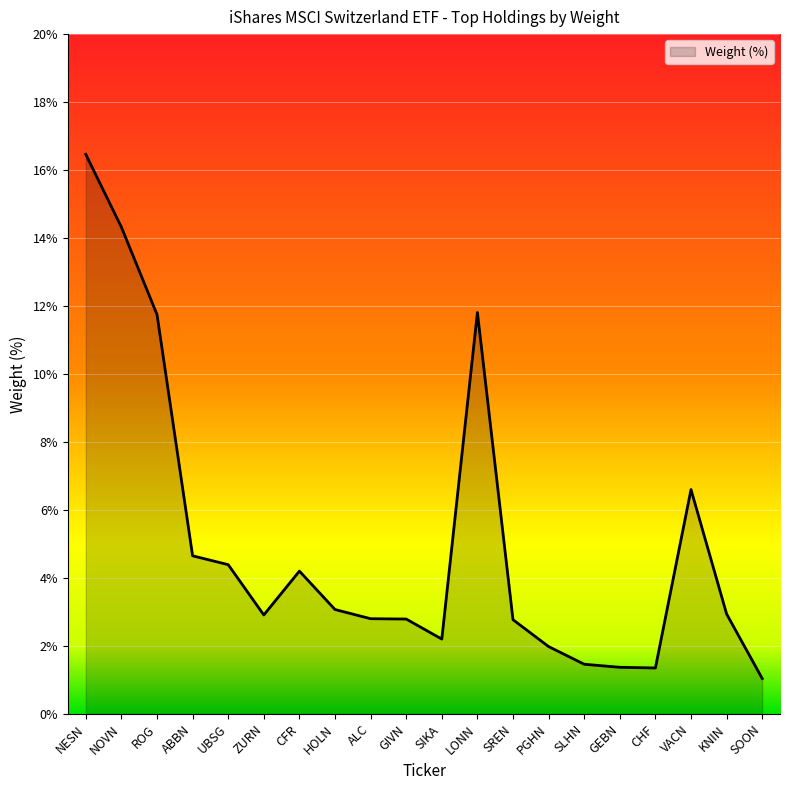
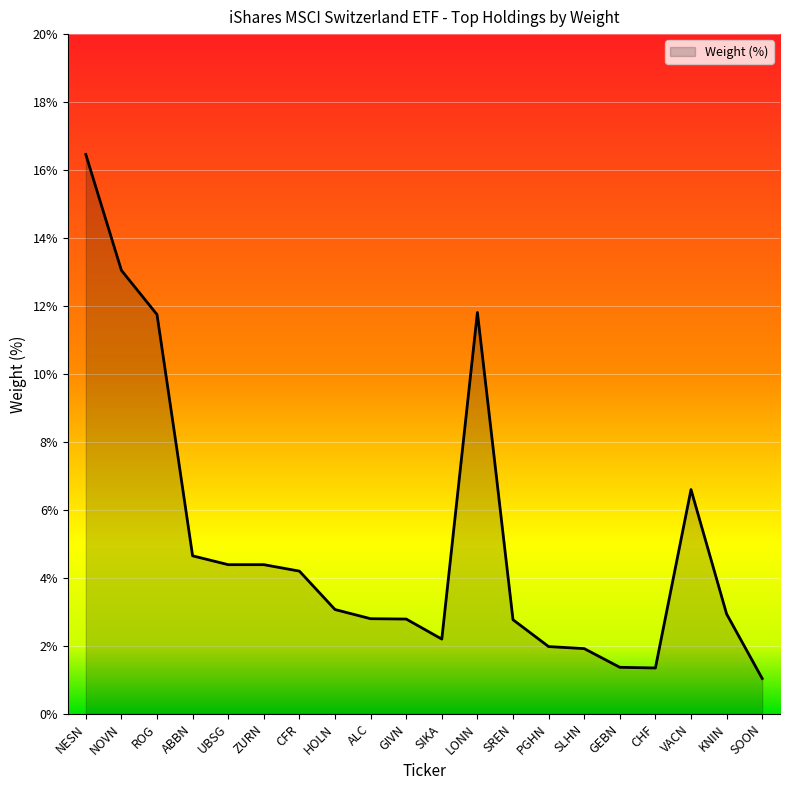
NOVN: 14.3% -> 13.1%
ZURN: 2.9% -> 4.4%
SLHN: 1.5% -> 1.9%
